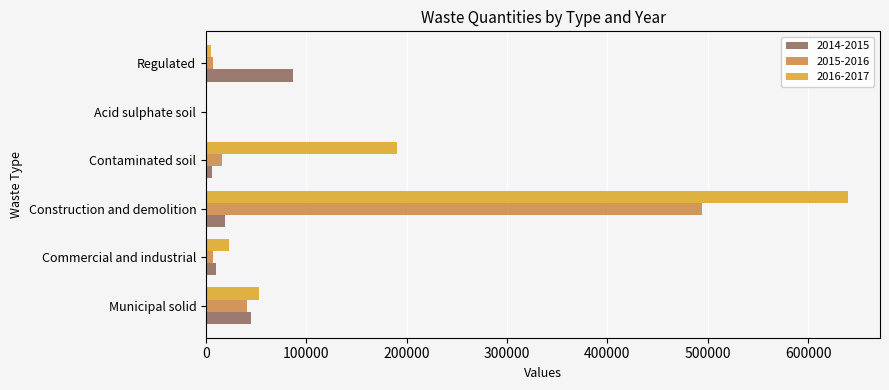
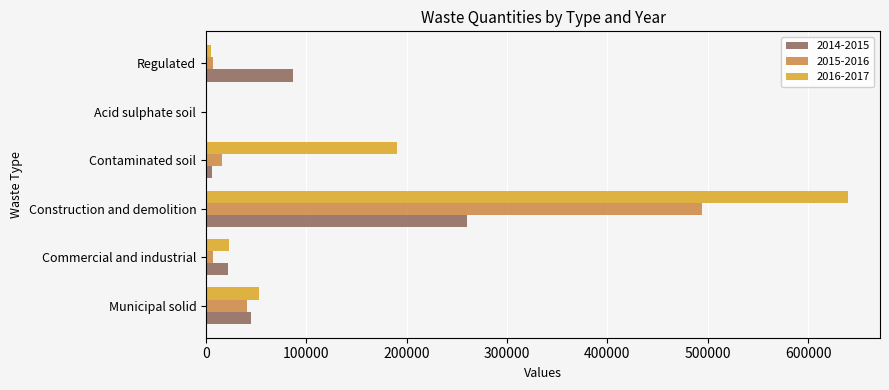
2014-2015, Construction and demolition: 19000 -> 260000
2014-2015, Commercial and industrial: 10000 -> 22000
